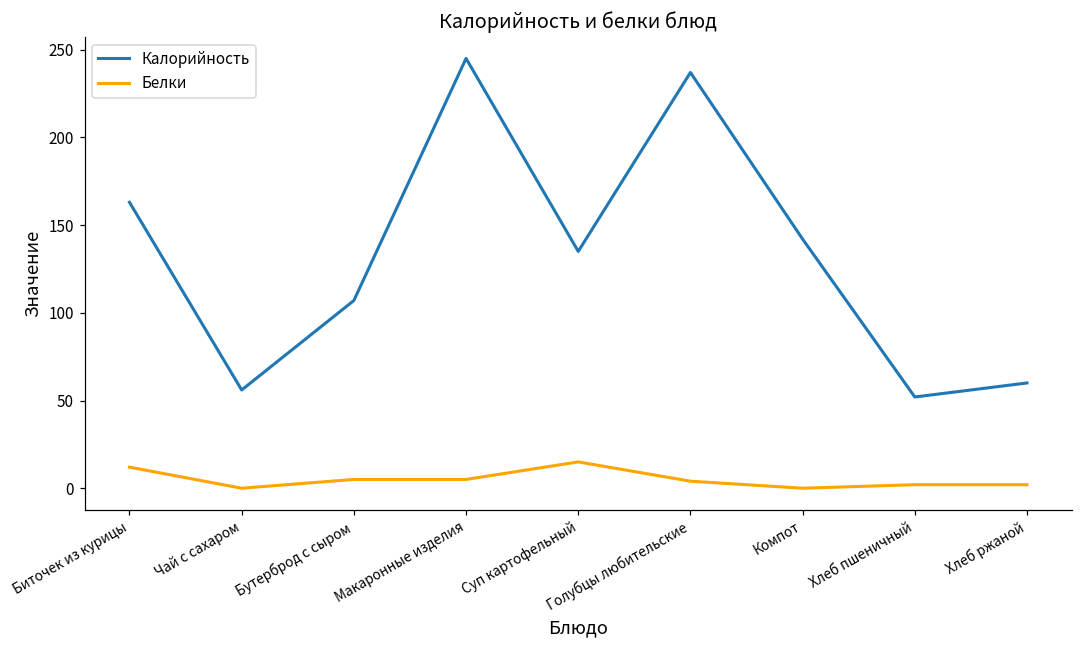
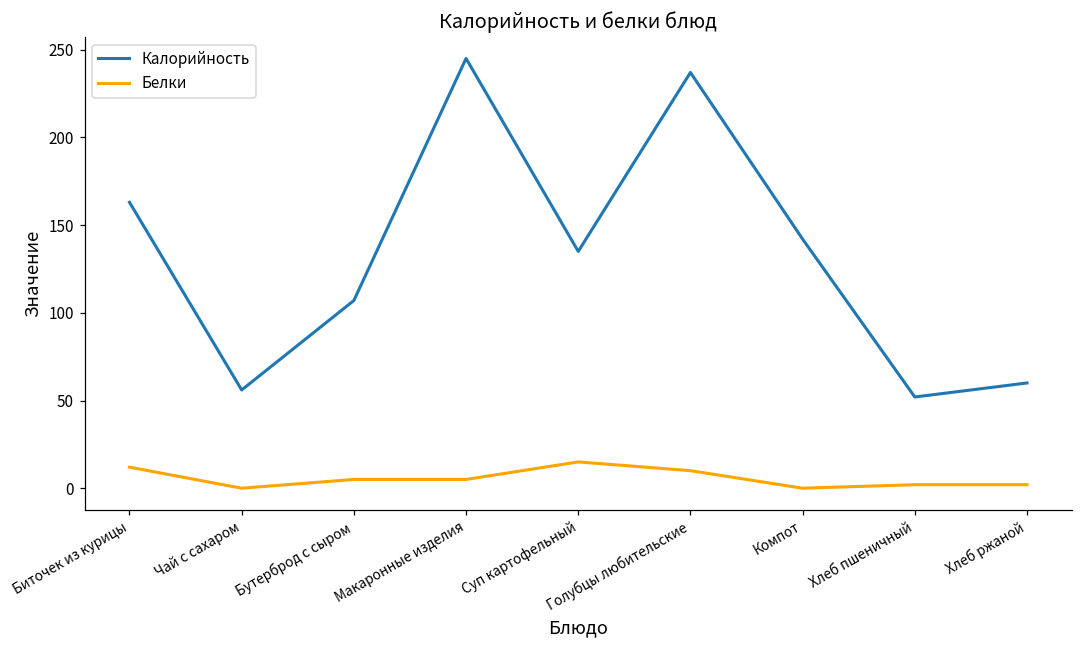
Белки, Голубцы любительские: 4 -> 10
